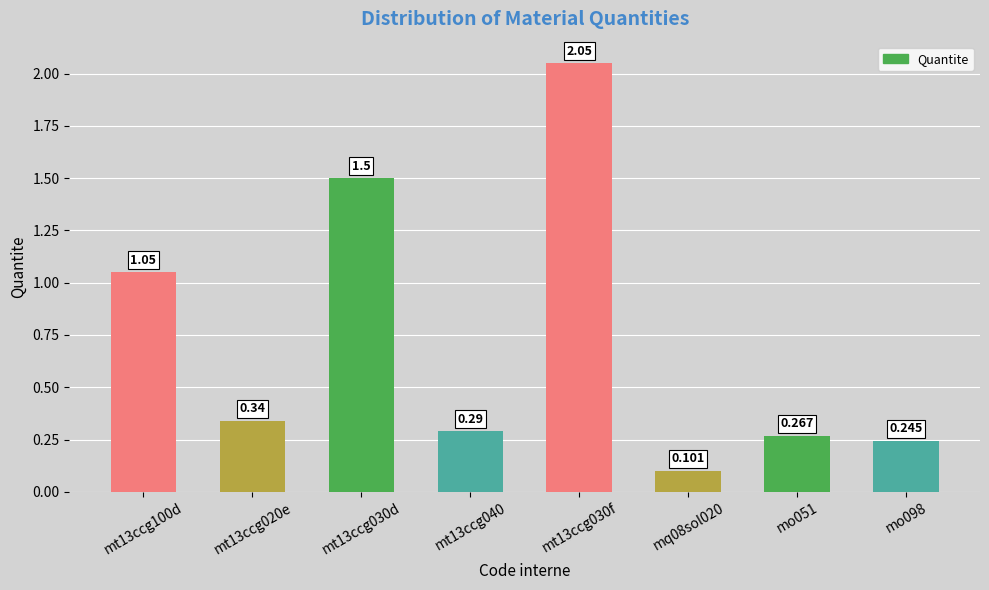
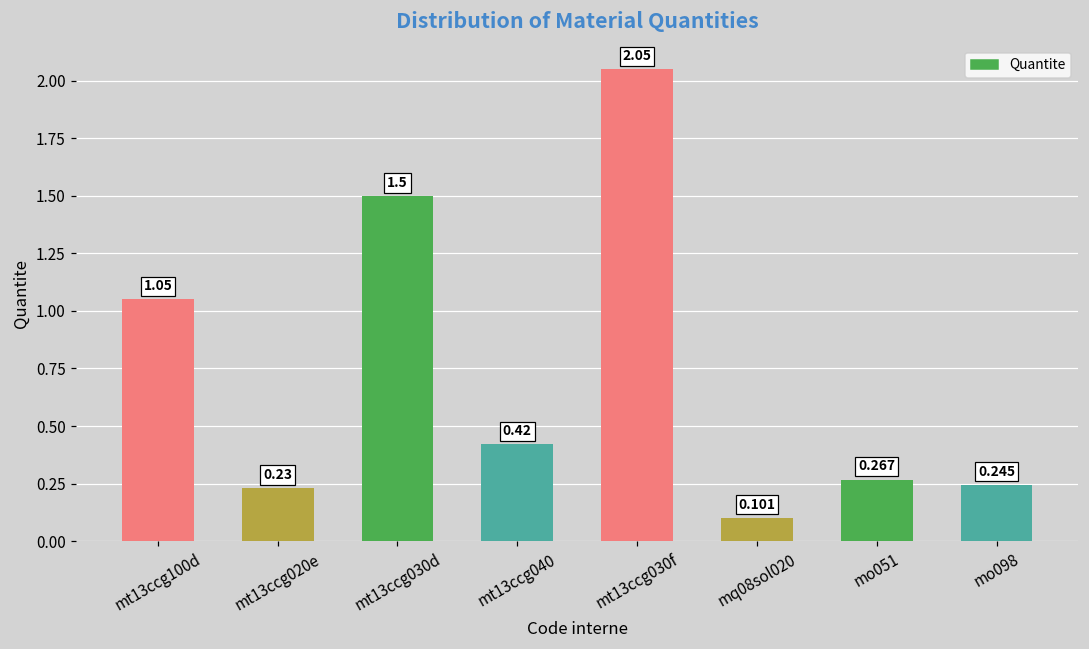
mt13ccg020e: 0.34 -> 0.23
mt13ccg040: 0.29 -> 0.42
